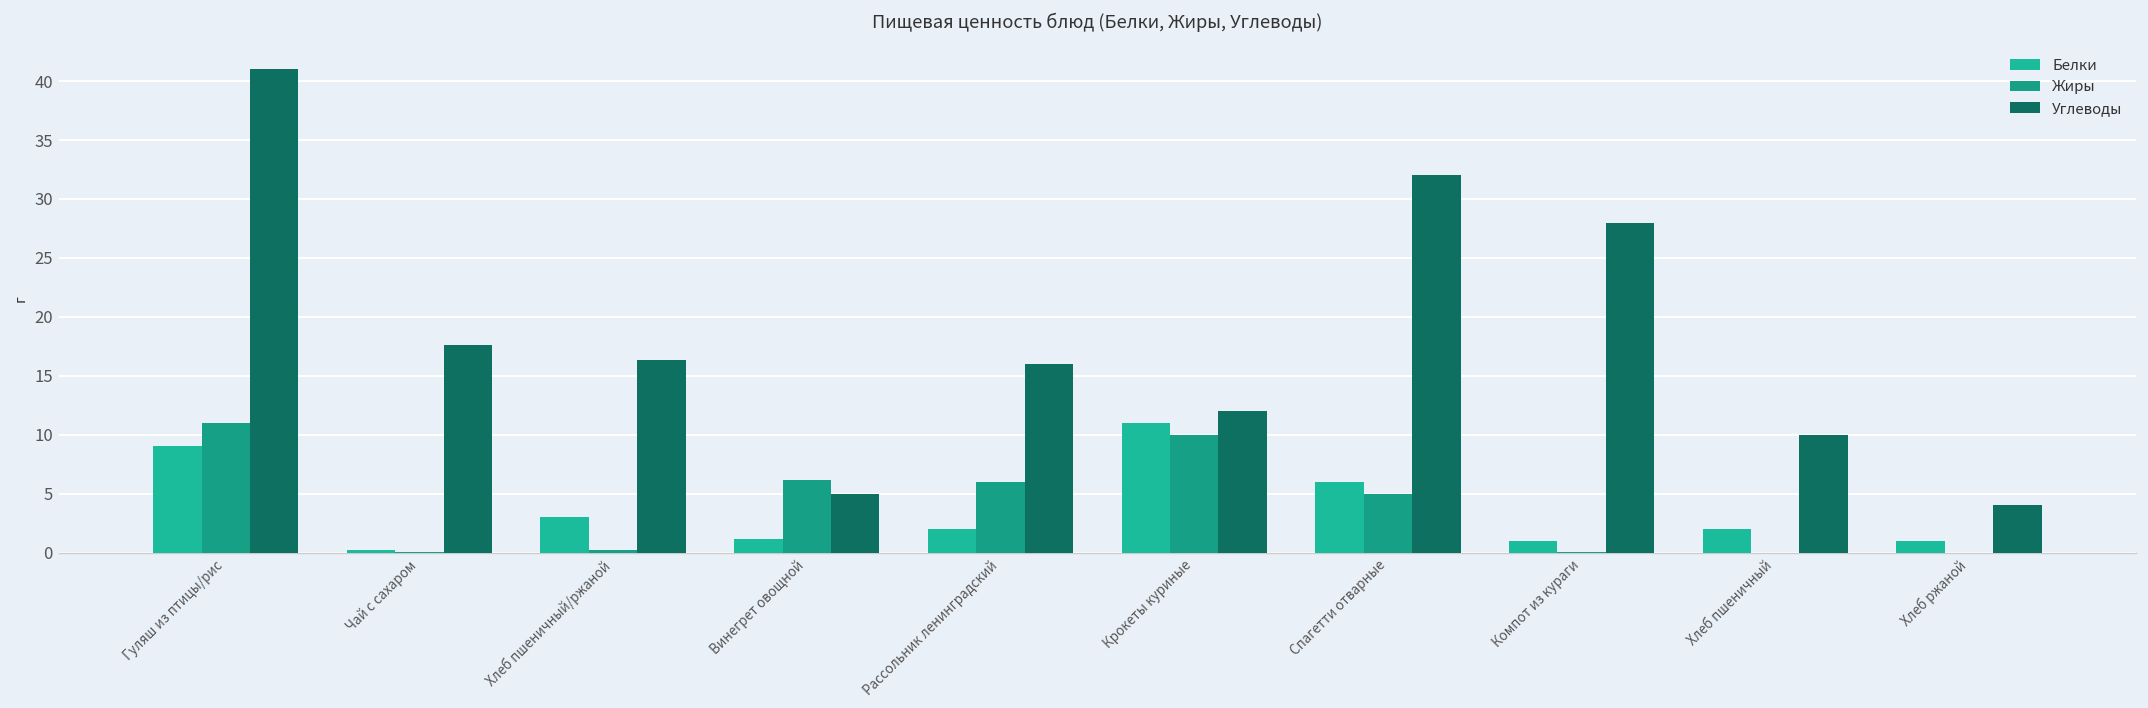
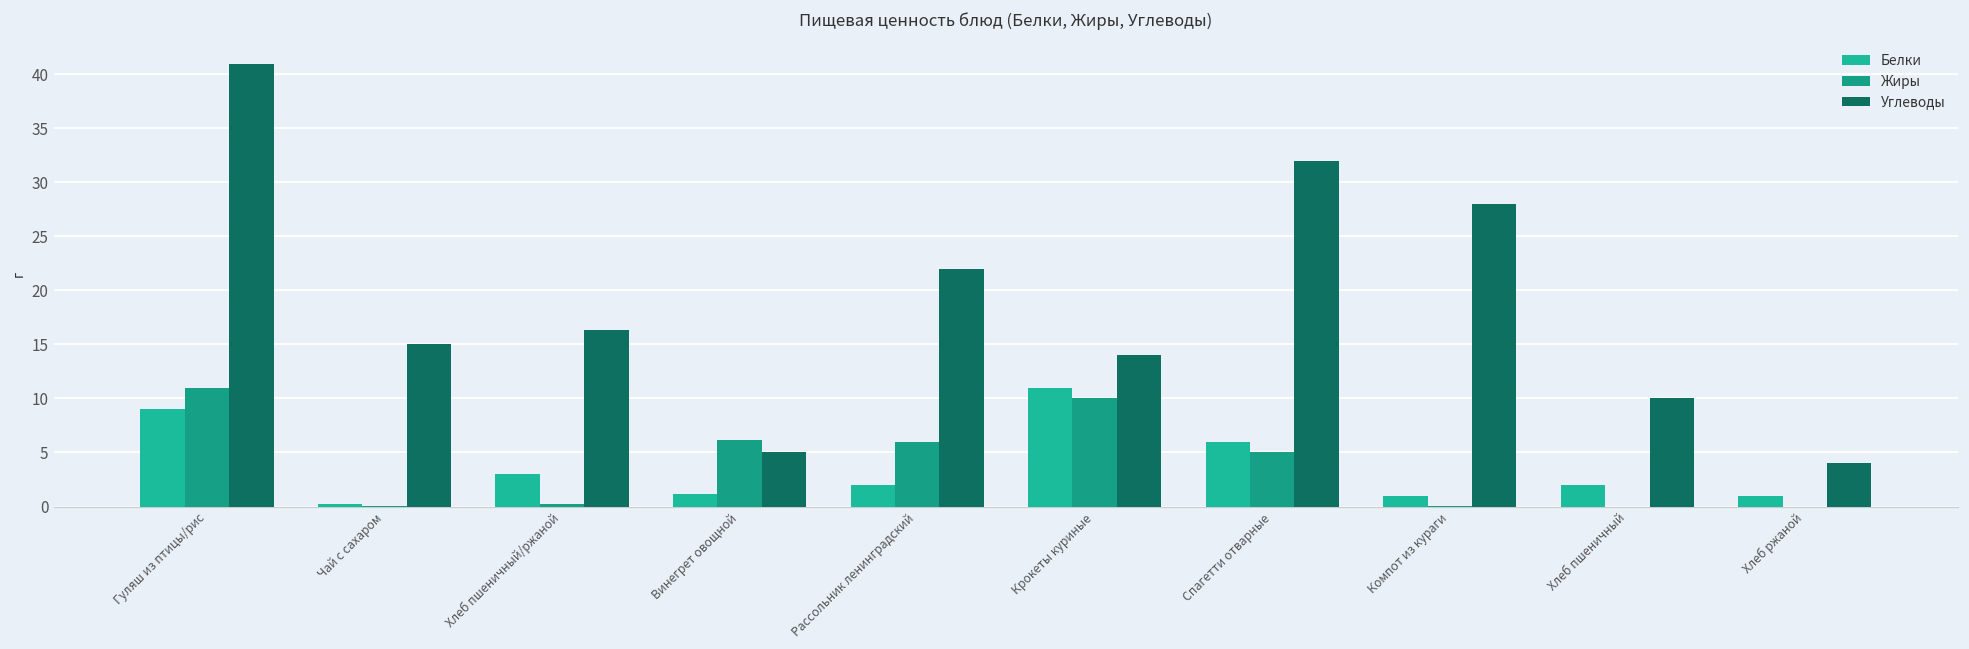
Углеводы, Чай с сахаром: 18 -> 15
Углеводы, Рассольник ленинградский: 16 -> 22
Углеводы, Крокеты куриные: 12 -> 14
